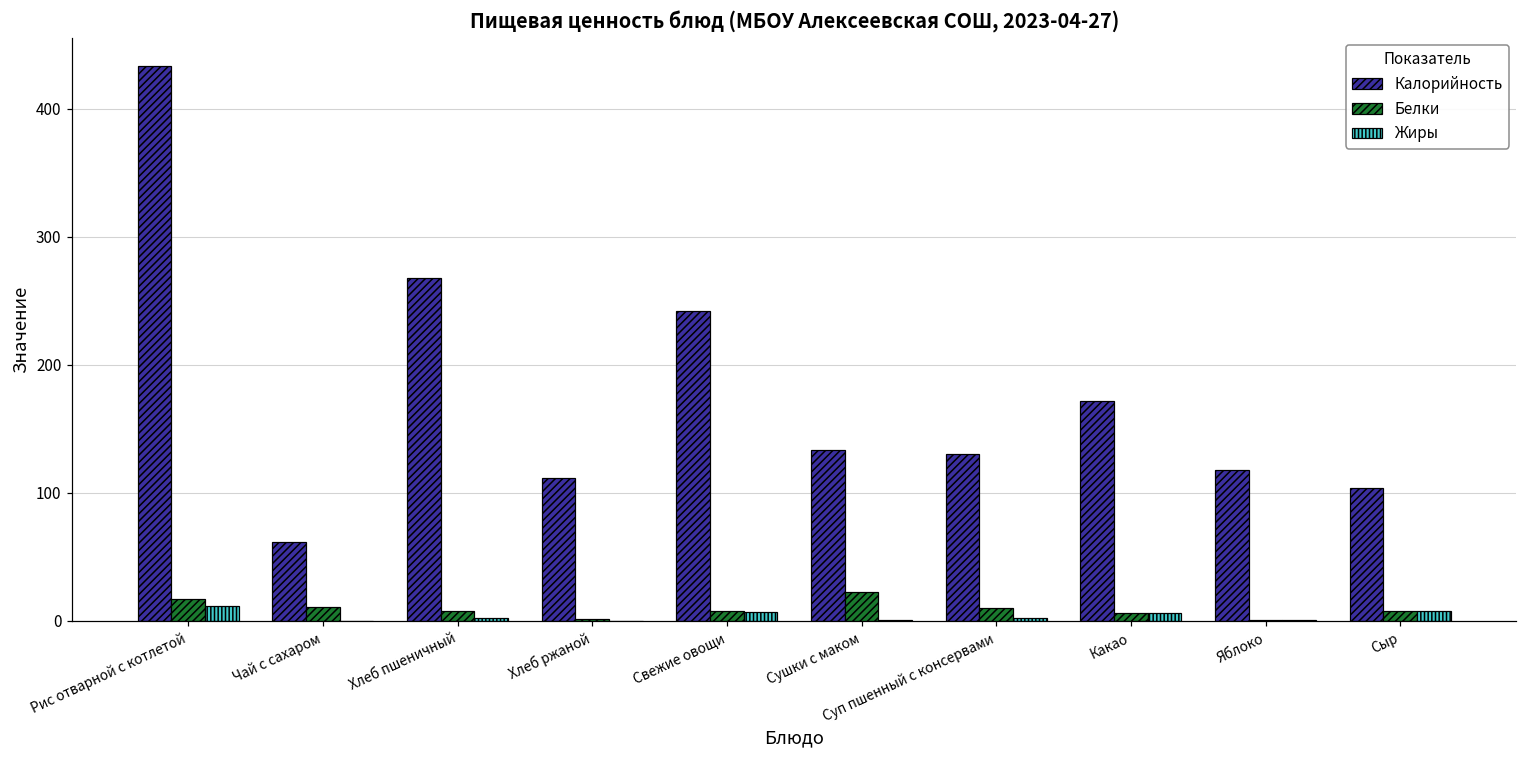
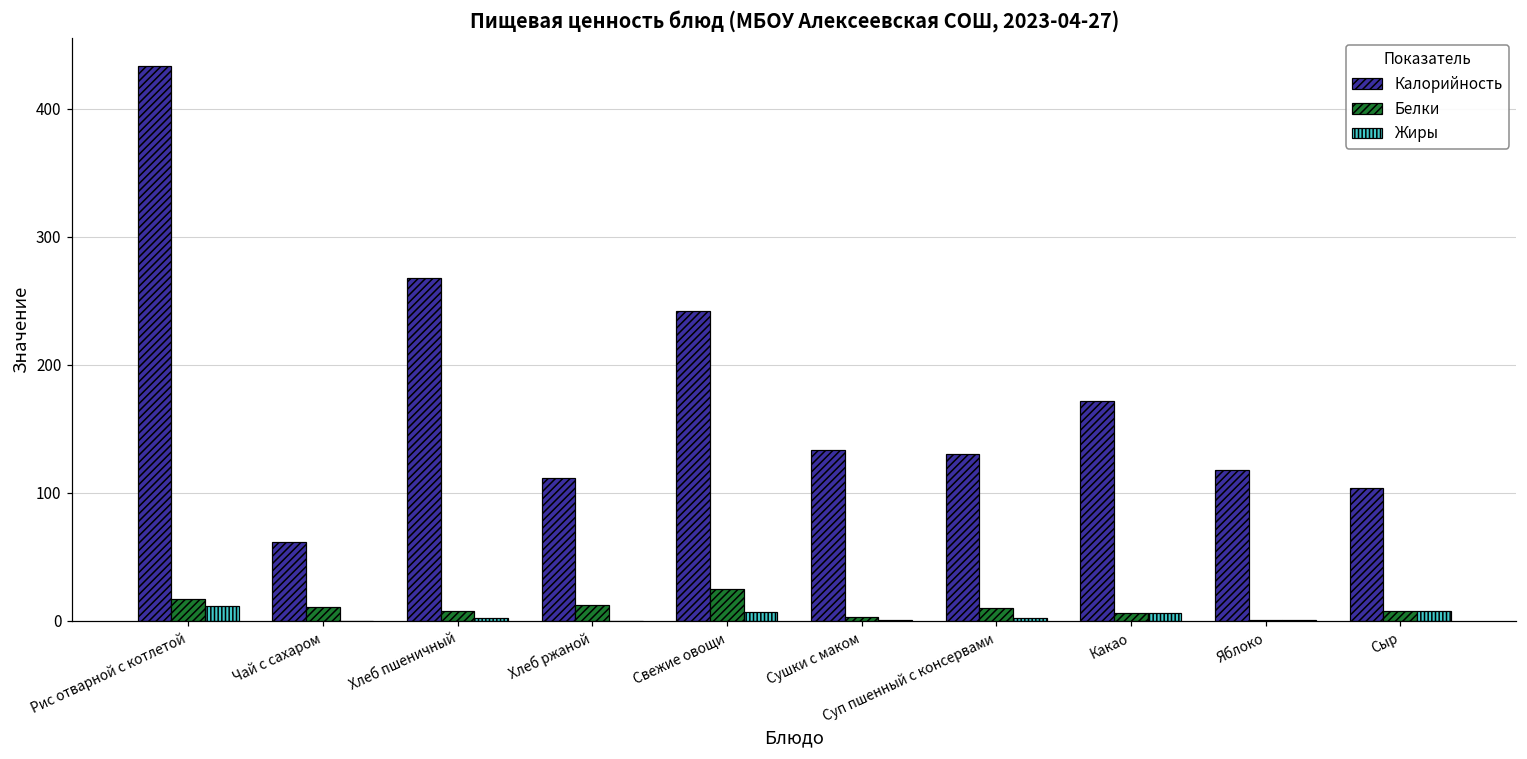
Белки, Хлеб ржаной: 1 -> 13
Белки, Свежие овощи: 8 -> 25
Белки, Сушки с маком: 23 -> 3
